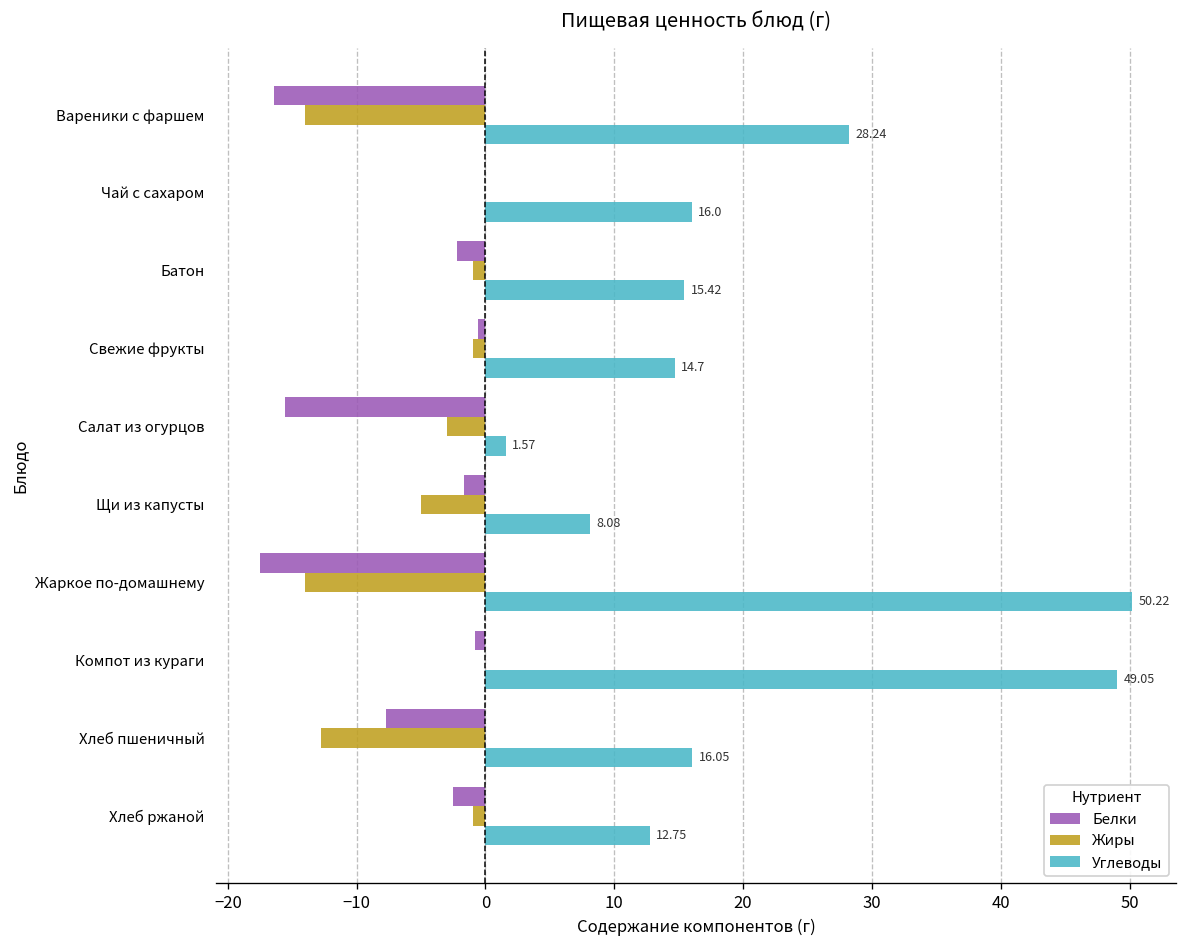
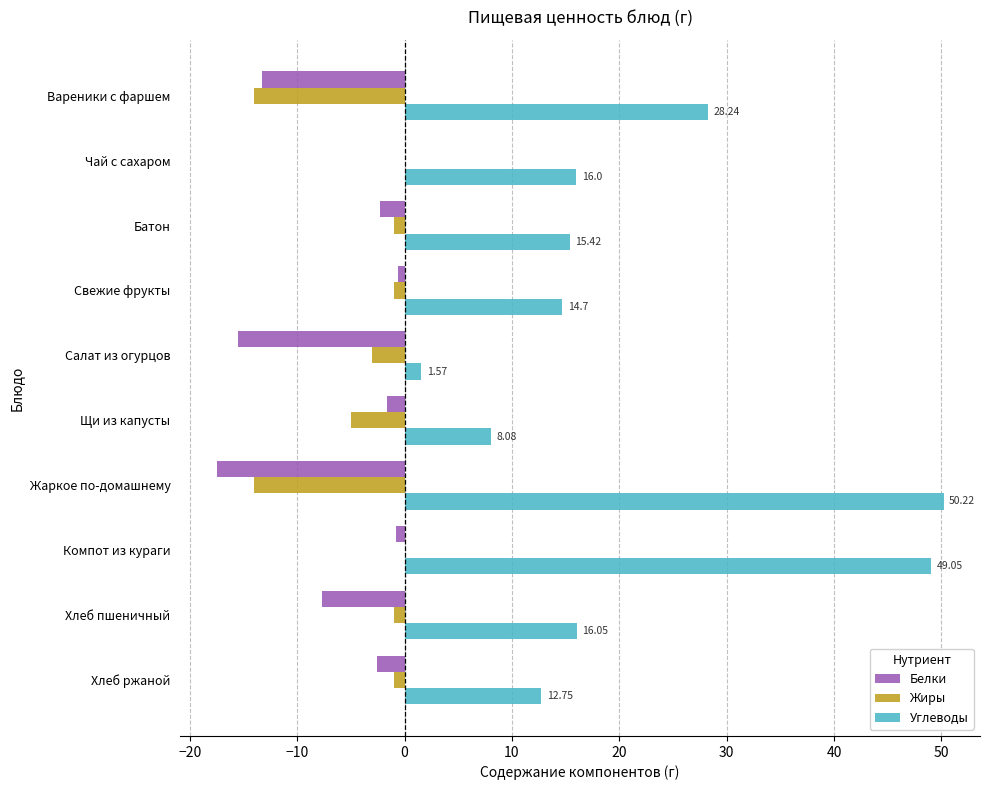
Белки, Вареники с фаршем: -16.4 -> -13.2
Жиры, Хлеб пшеничный: -12.8 -> -1.0
